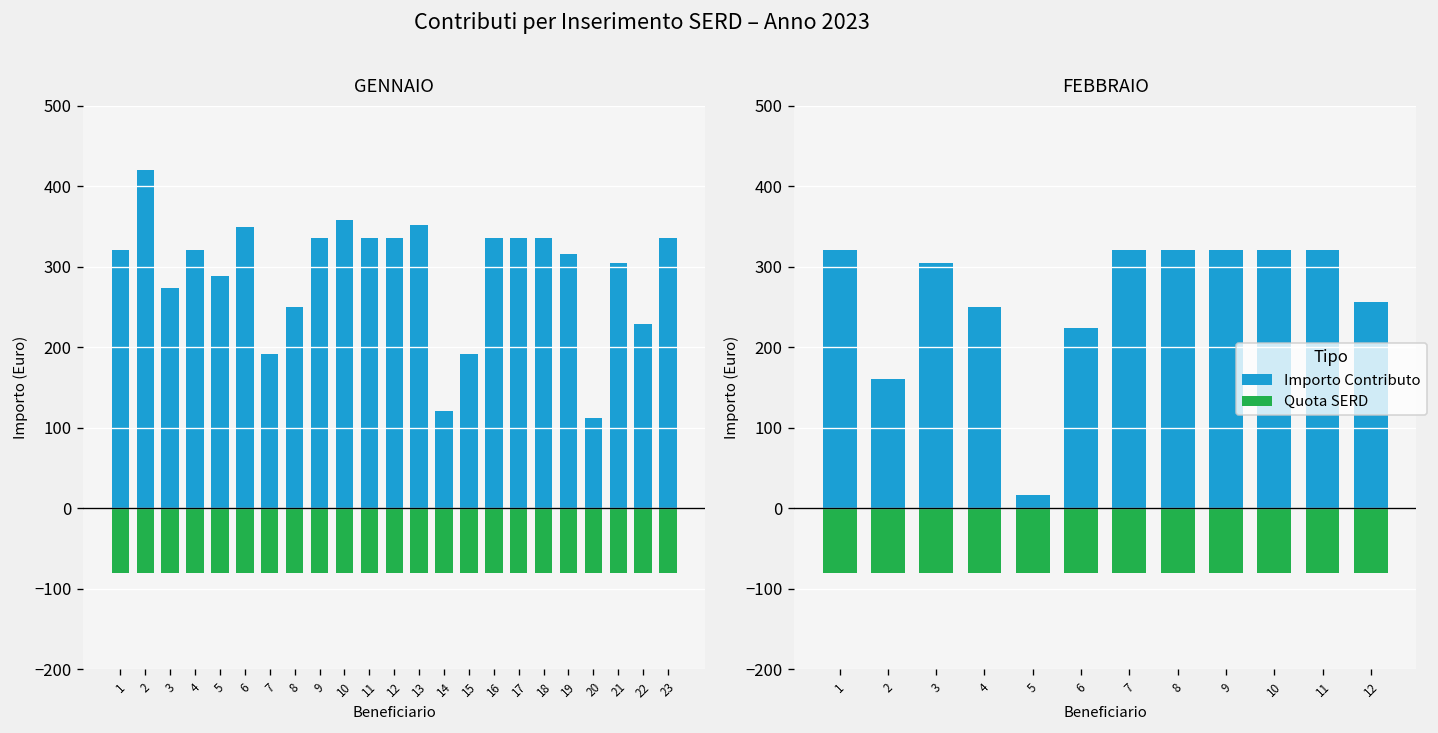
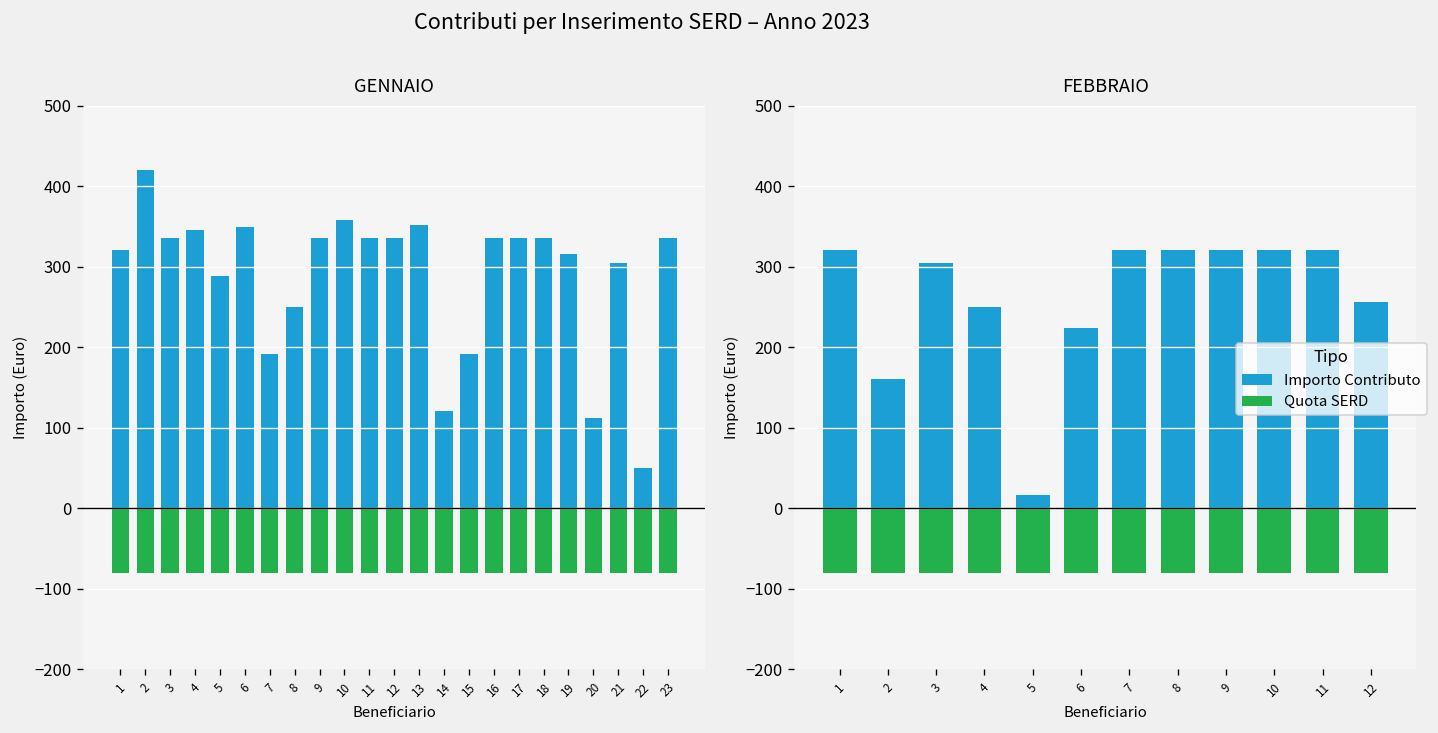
GENNAIO, Importo Contributo, 3: 270 -> 340
GENNAIO, Importo Contributo, 4: 320 -> 350
GENNAIO, Importo Contributo, 22: 230 -> 50
